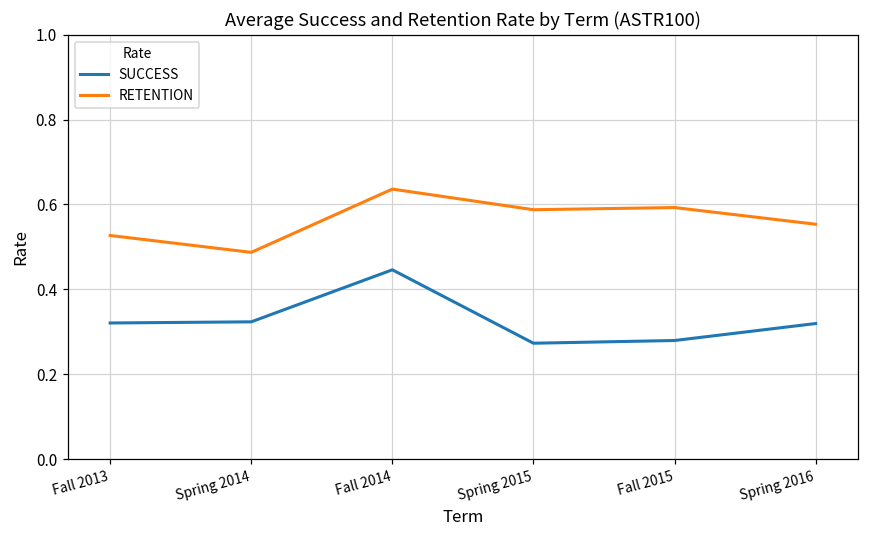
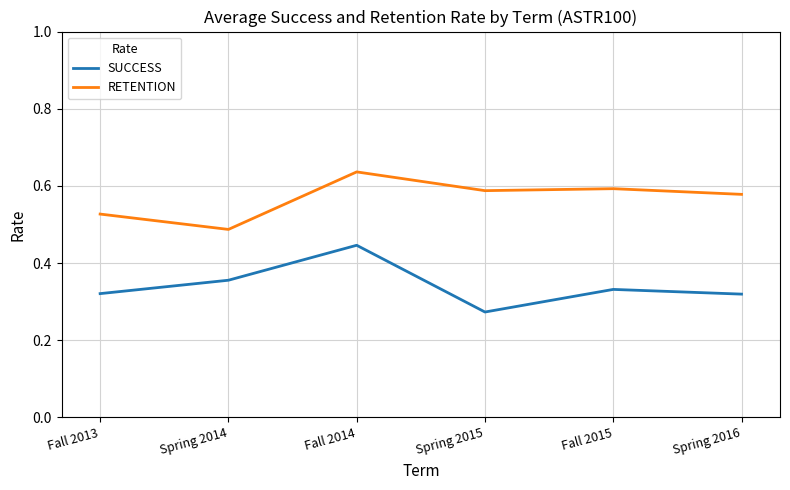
SUCCESS, Spring 2014: 0.32 -> 0.36
SUCCESS, Fall 2015: 0.28 -> 0.33
RETENTION, Spring 2016: 0.55 -> 0.58
